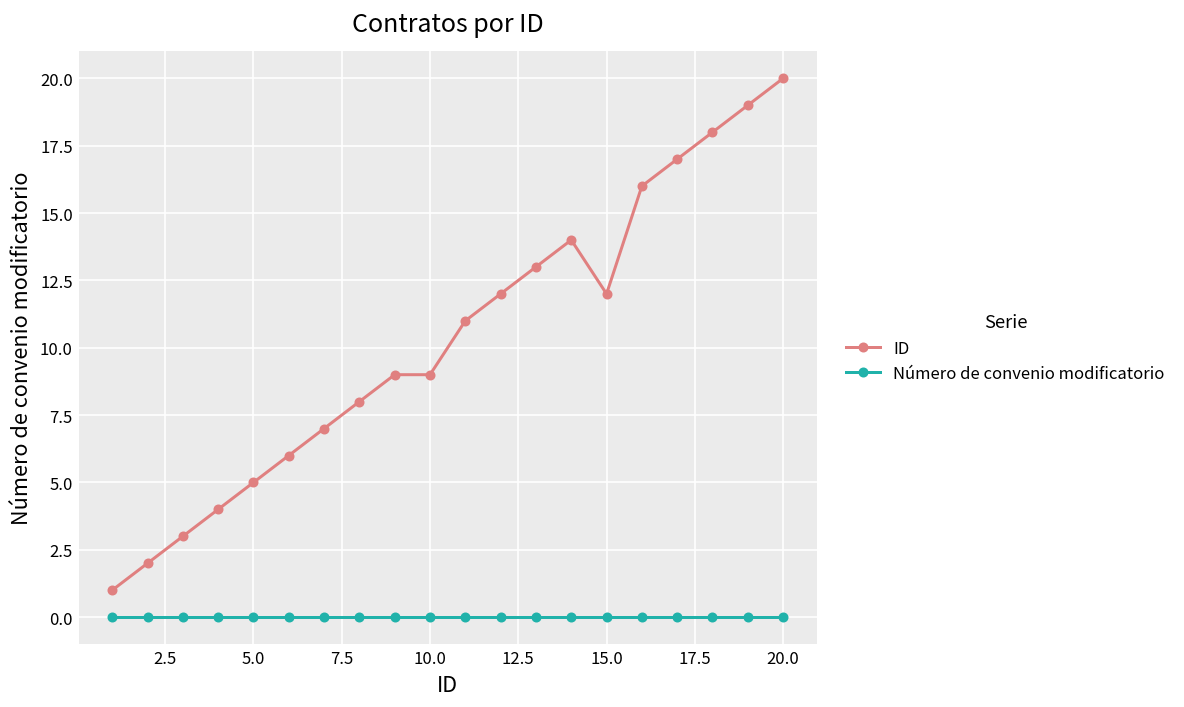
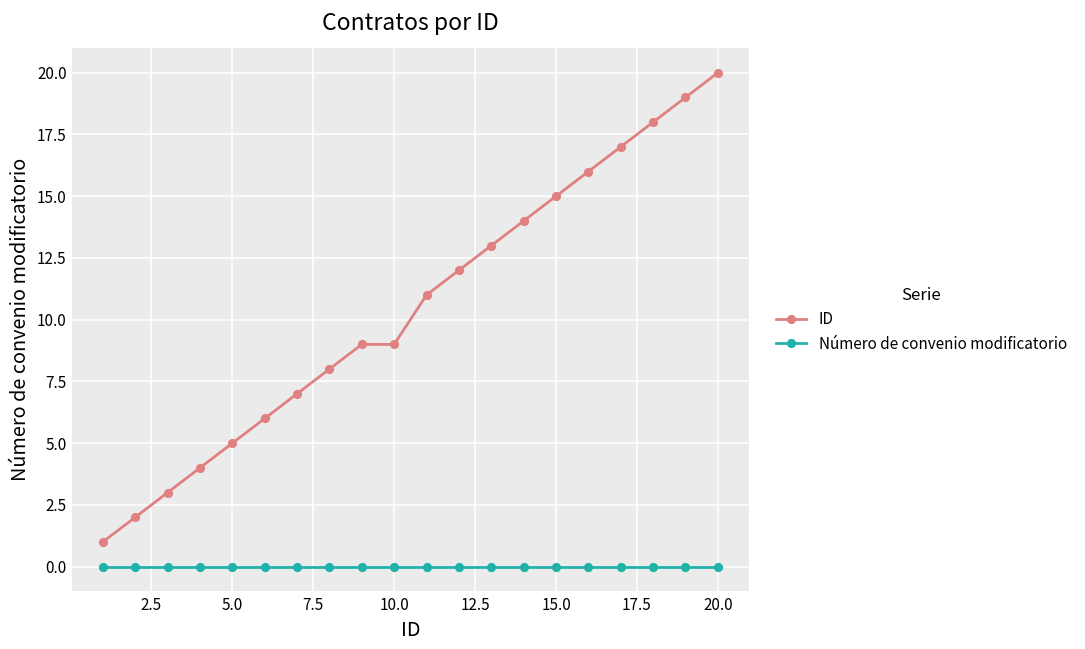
ID, 15.0: 12 -> 15
